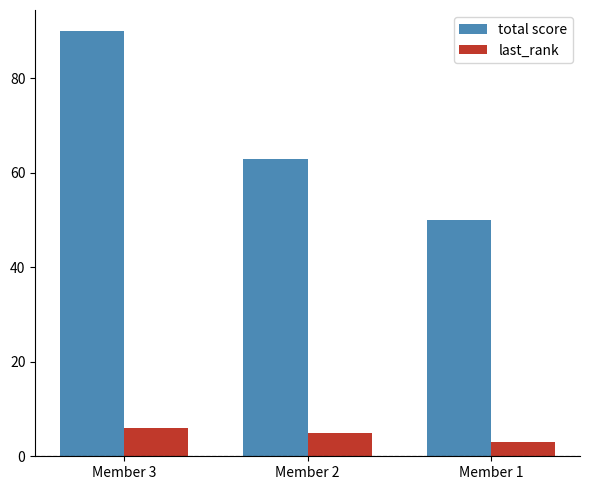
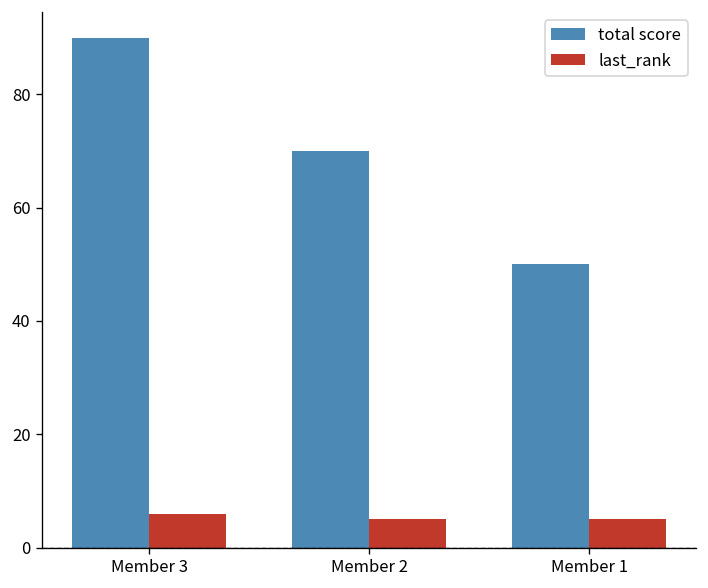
total score, Member 2: 63 -> 70
last_rank, Member 1: 3 -> 5
